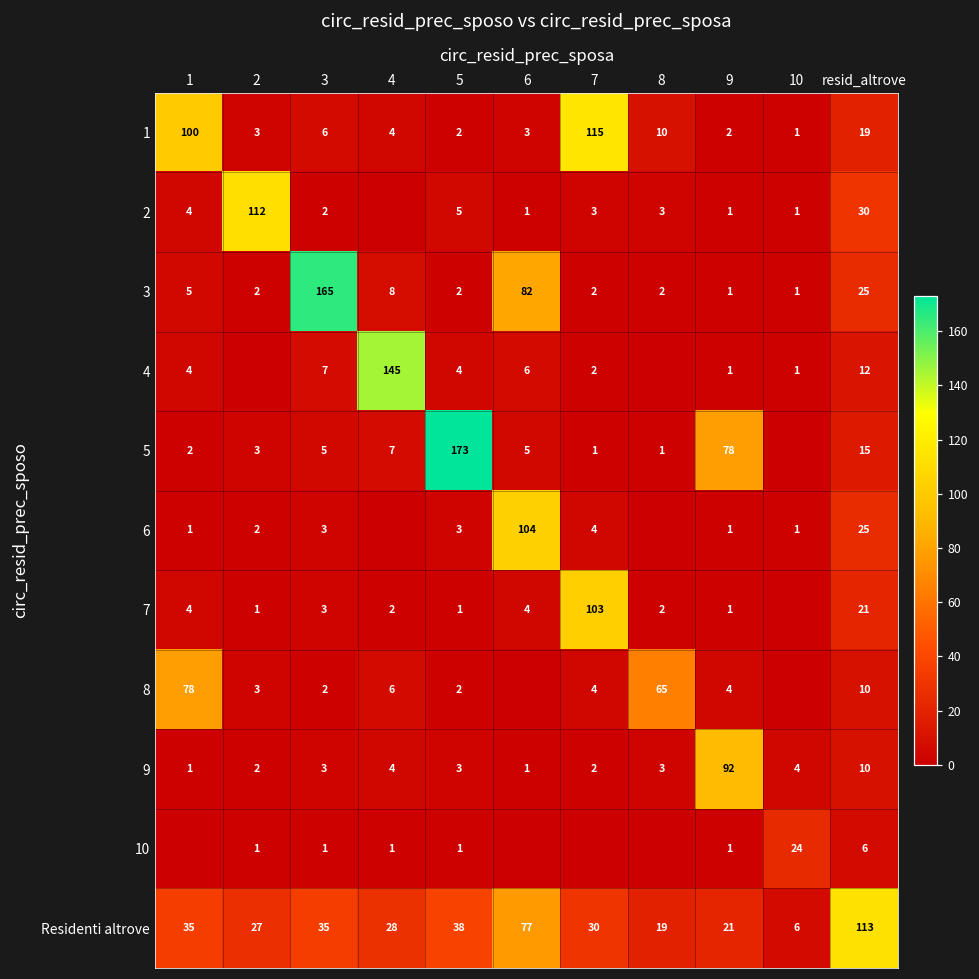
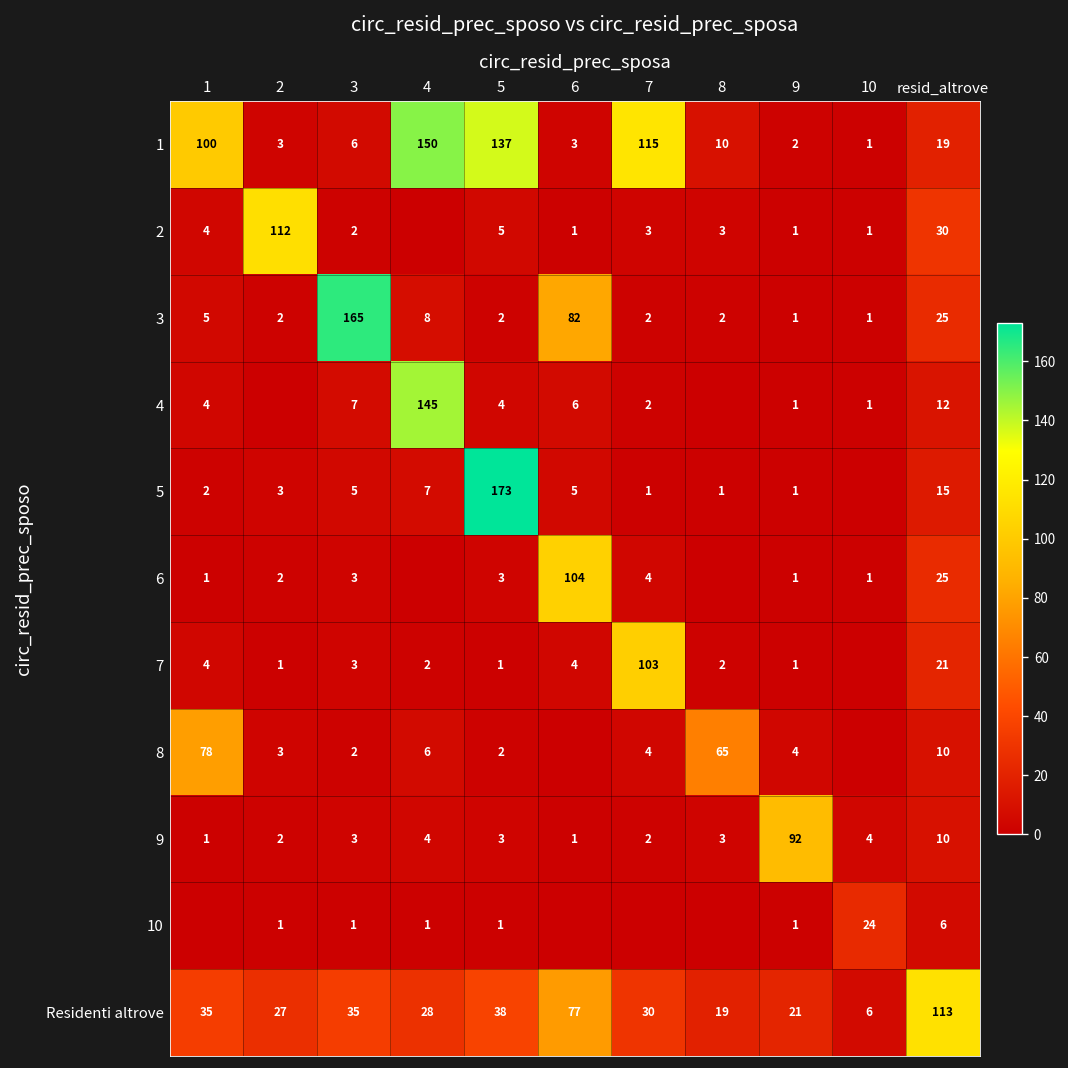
1, 4: 4 -> 150
1, 5: 2 -> 137
5, 9: 78 -> 1
